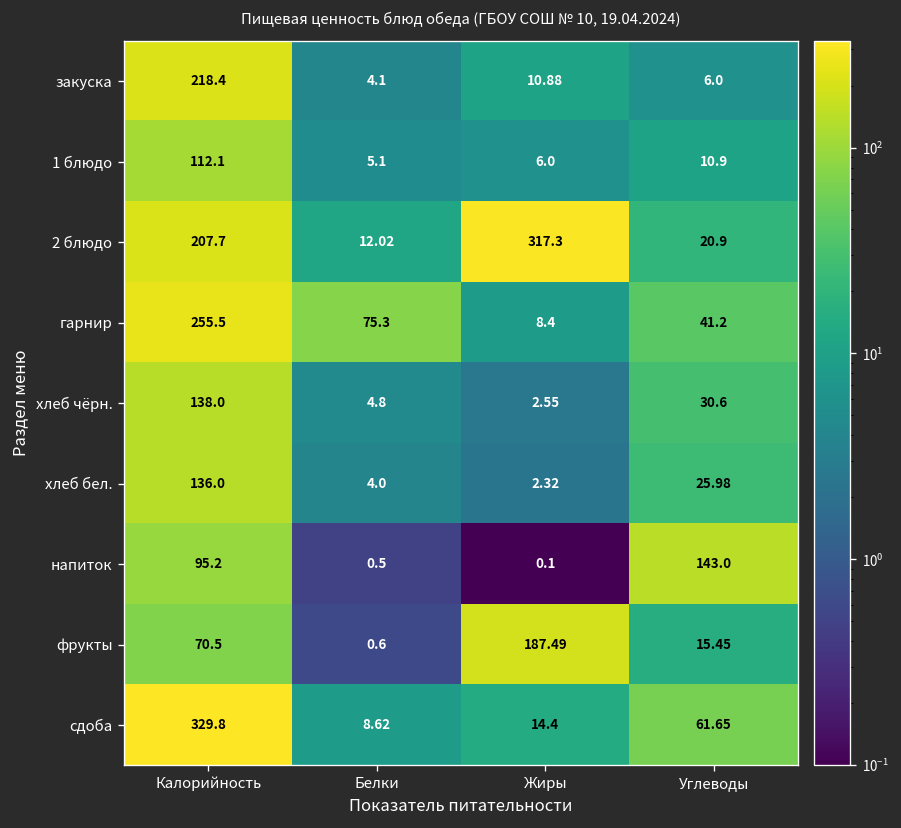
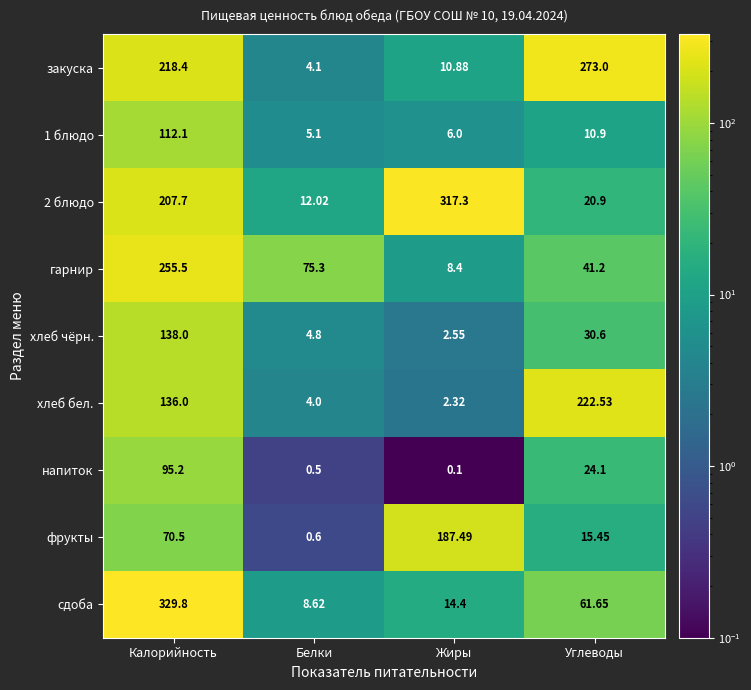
закуска, Углеводы: 6.0 -> 273.0
хлеб бел., Углеводы: 25.98 -> 222.53
напиток, Углеводы: 143.0 -> 24.1
